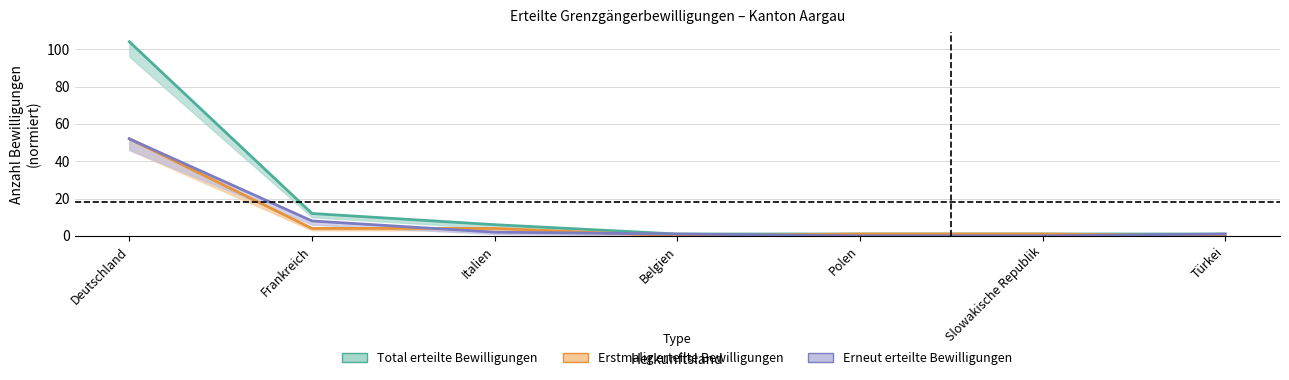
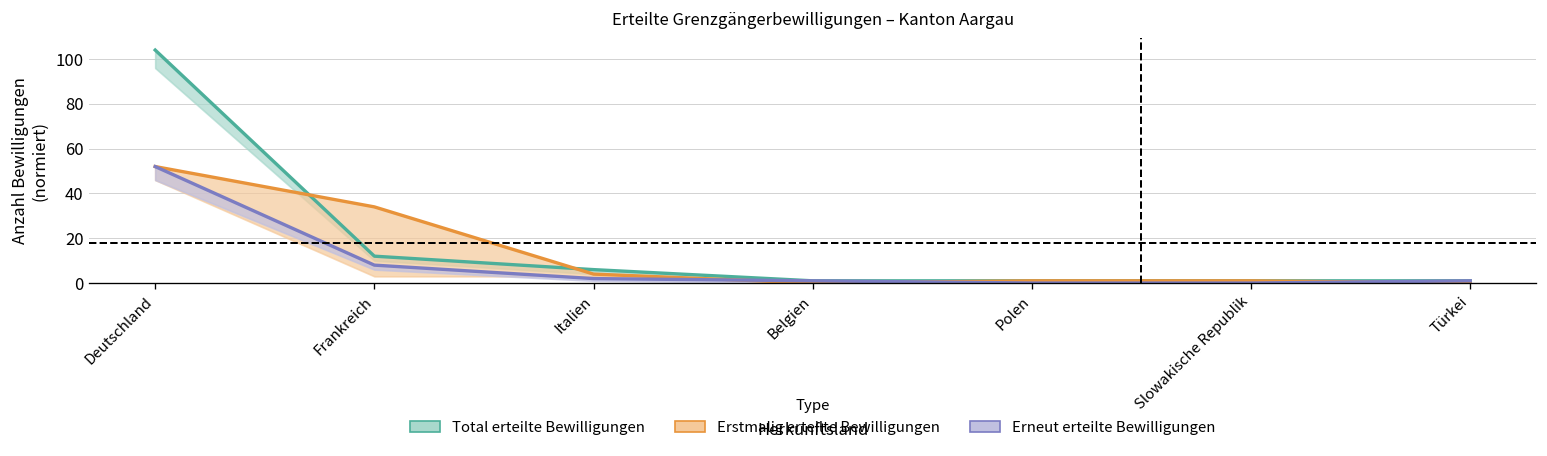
Erstmalig erteilte Bewilligungen, Frankreich: 4 -> 34
